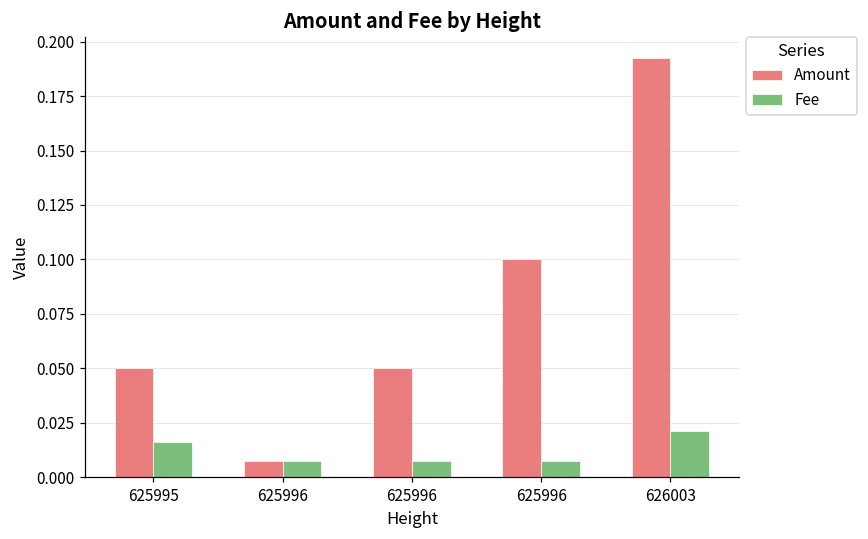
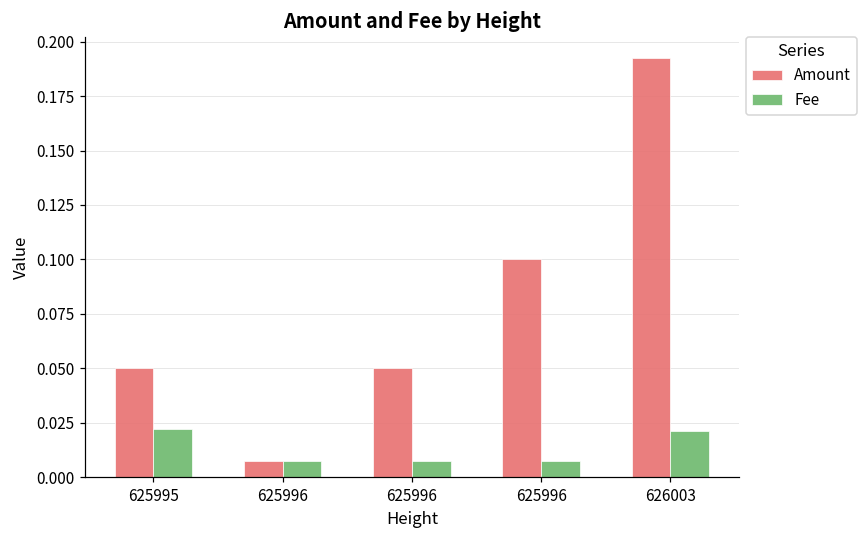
Fee, 625995: 0.016 -> 0.022
